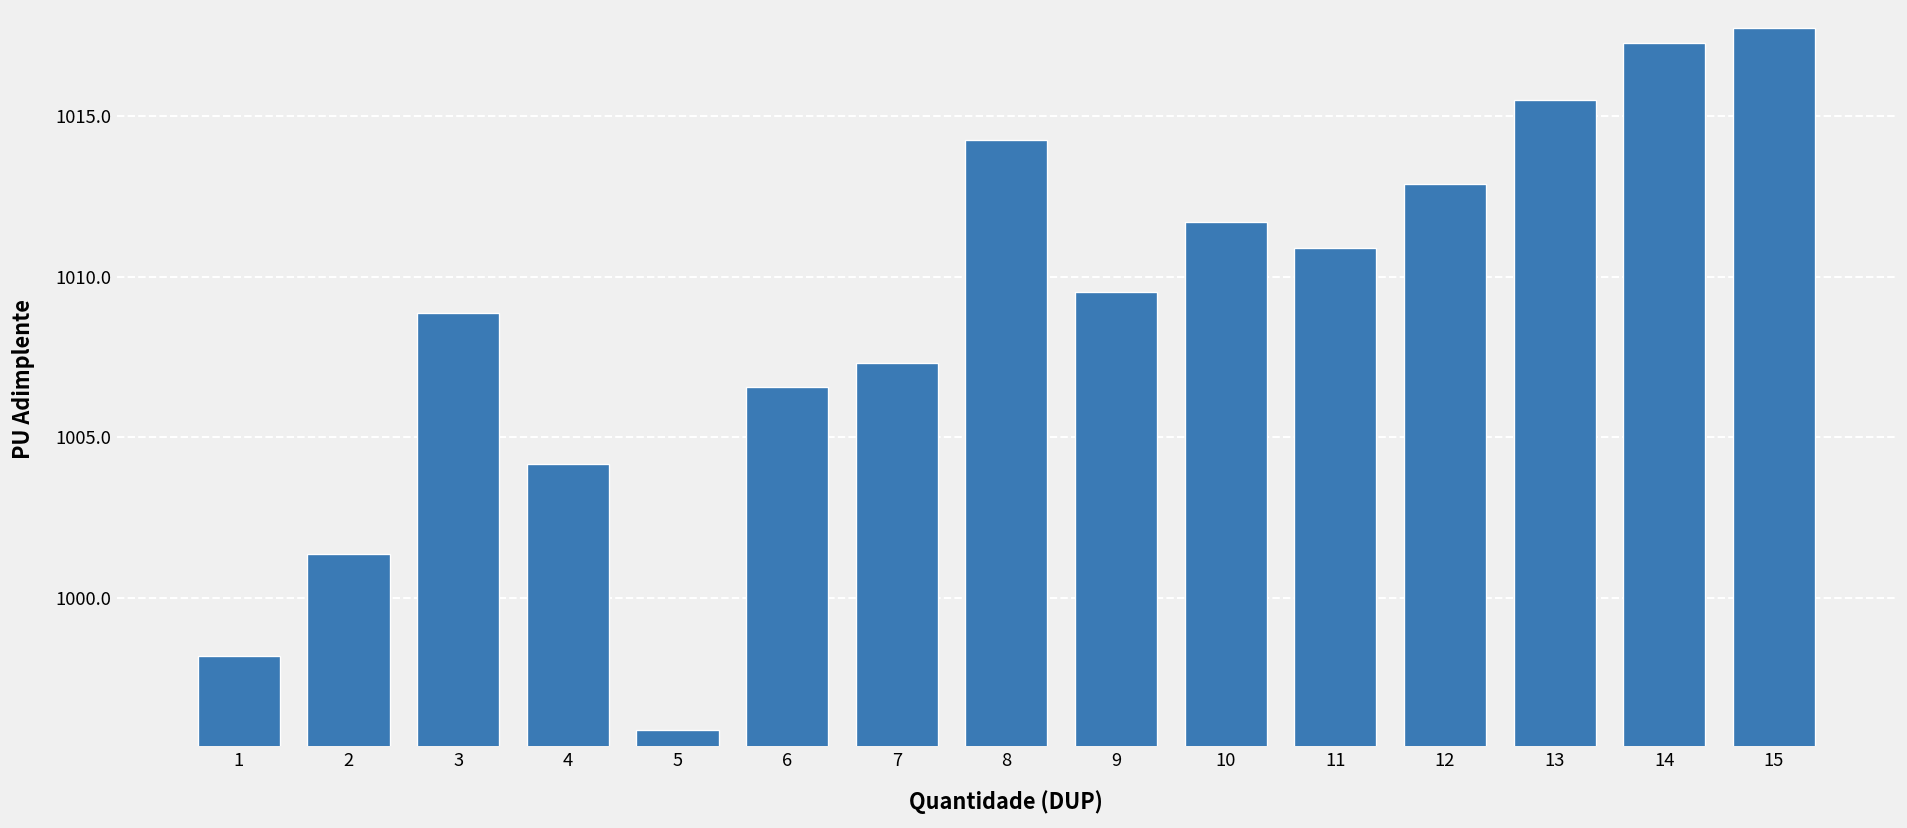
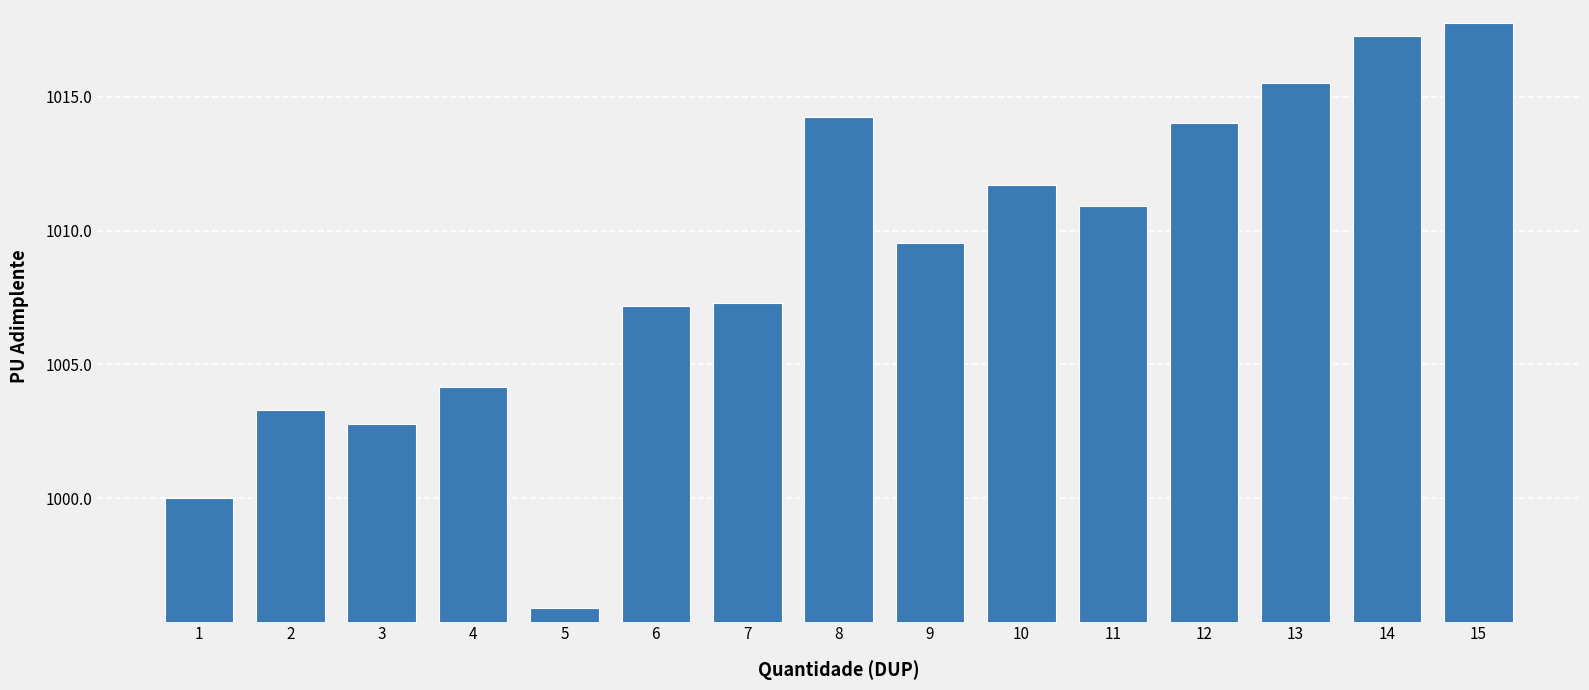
1: 998.2 -> 1000.0
2: 1001.4 -> 1003.3
3: 1008.9 -> 1002.8
6: 1006.6 -> 1007.2
12: 1012.9 -> 1014.0
